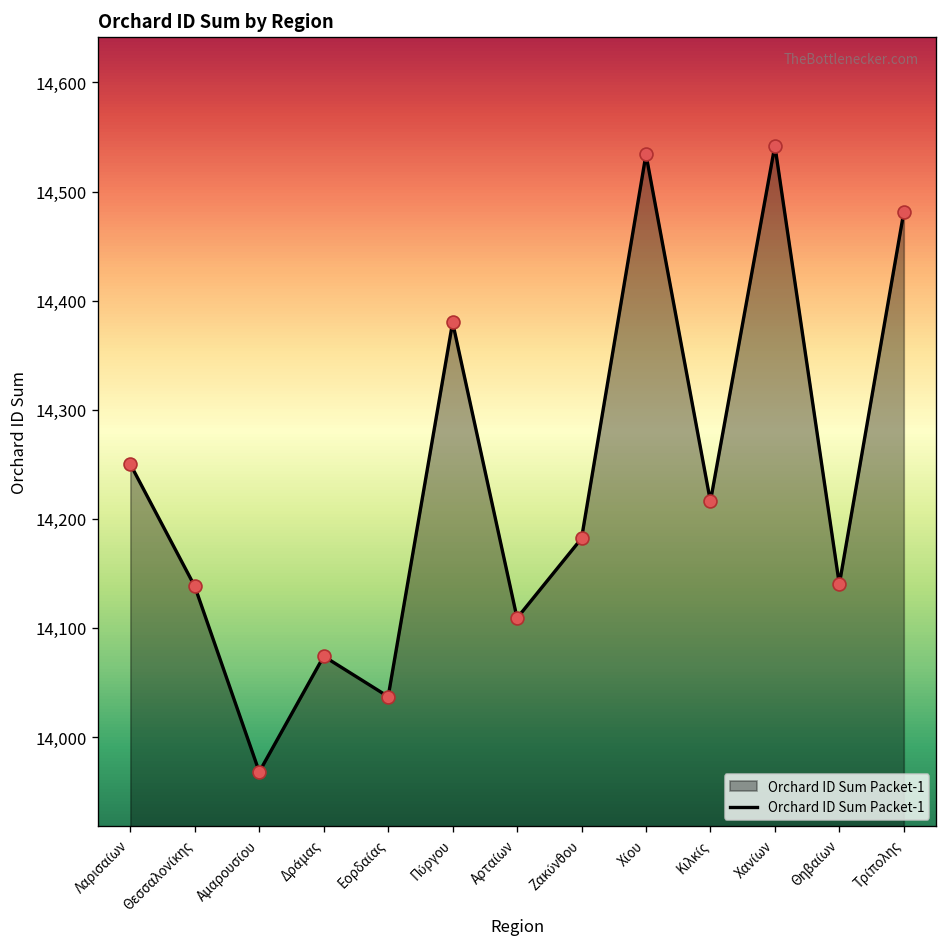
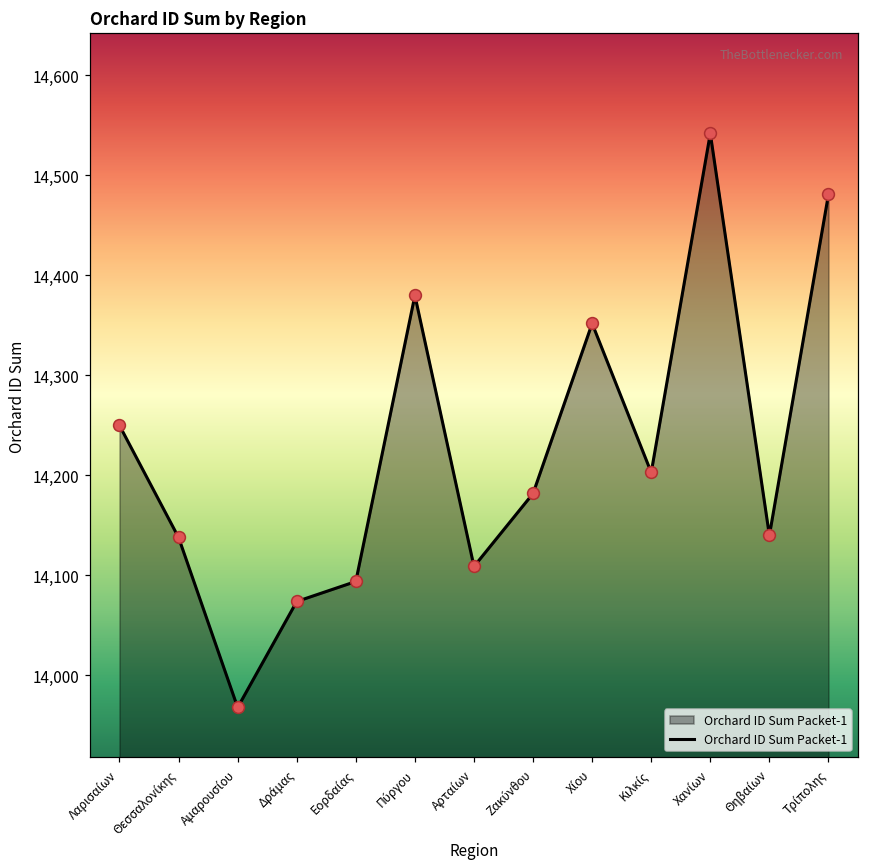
Εορδαίας: 14,040 -> 14,090
Χίου: 14,530 -> 14,350
Κιλκίς: 14,220 -> 14,200
